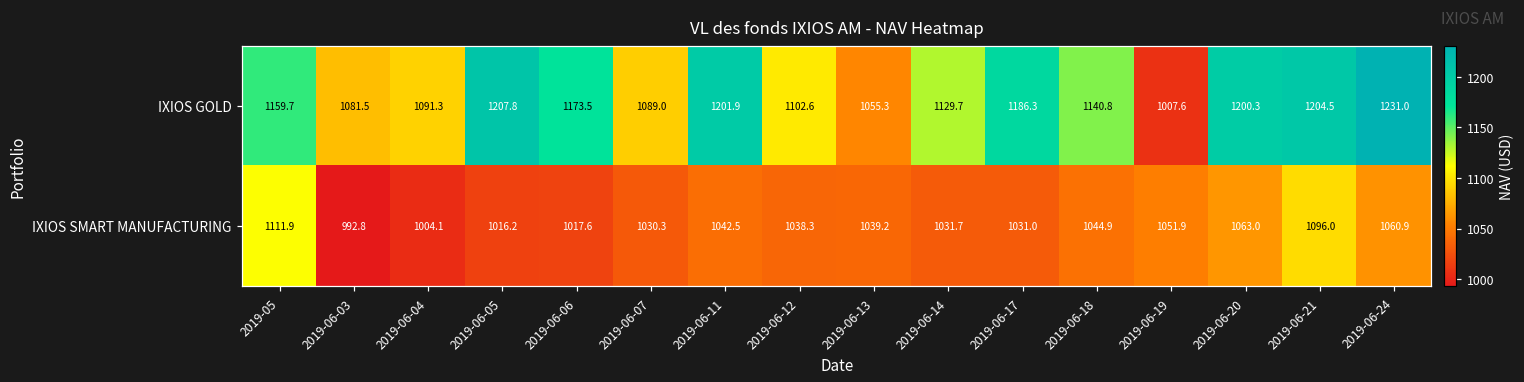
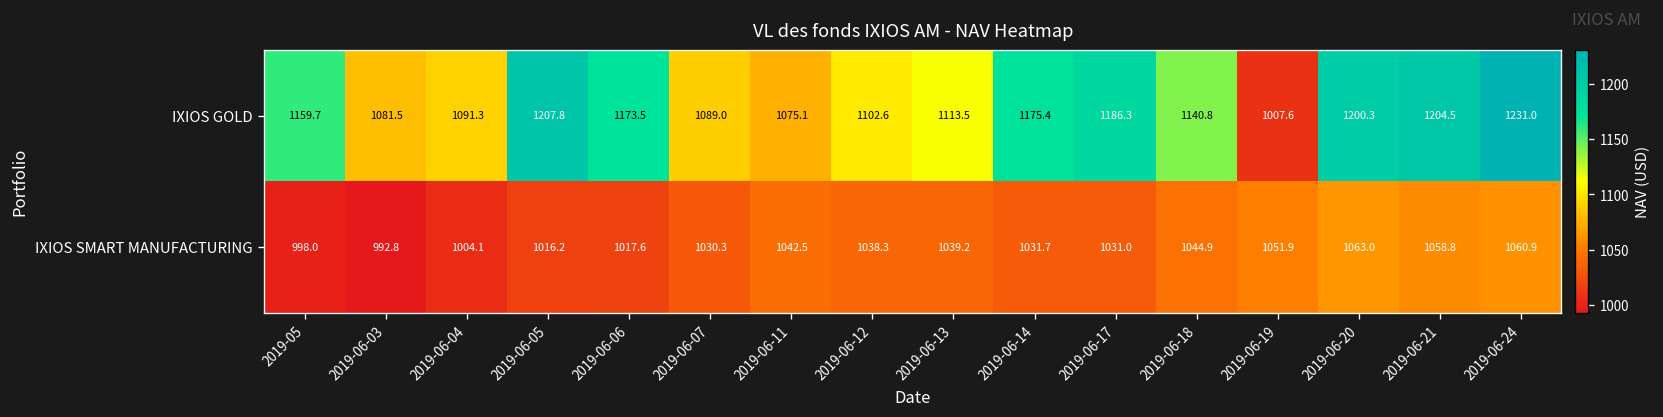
IXIOS GOLD, 2019-06-11: 1201.9 -> 1075.1
IXIOS GOLD, 2019-06-13: 1055.3 -> 1113.5
IXIOS GOLD, 2019-06-14: 1129.7 -> 1175.4
IXIOS SMART MANUFACTURING, 2019-05: 1111.9 -> 998.0
IXIOS SMART MANUFACTURING, 2019-06-21: 1096.0 -> 1058.8
